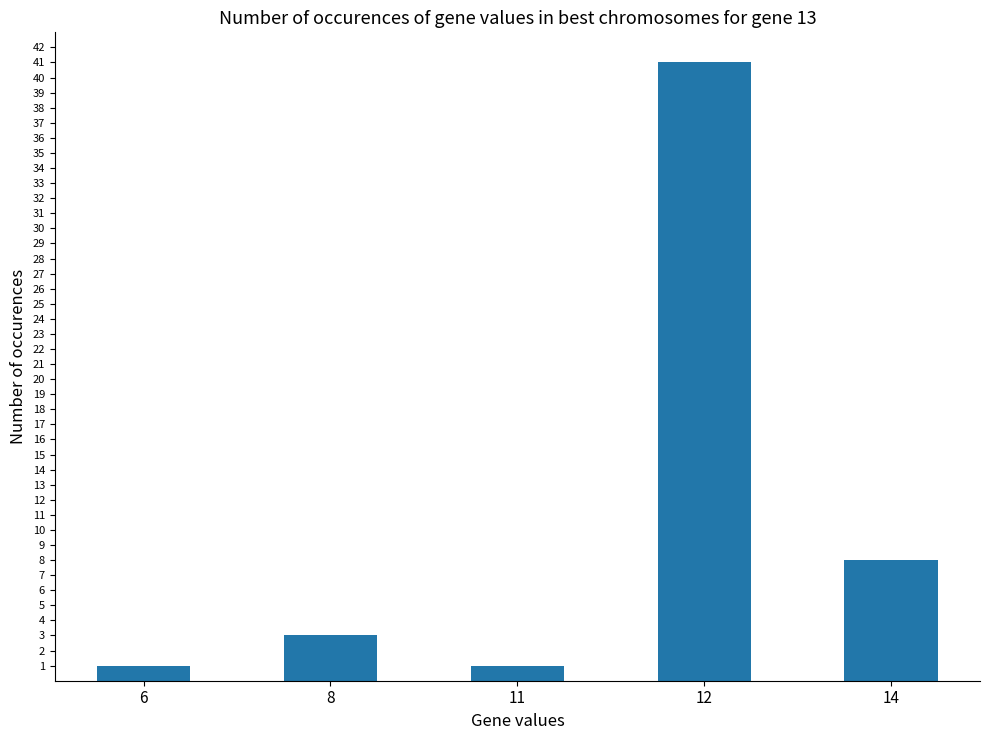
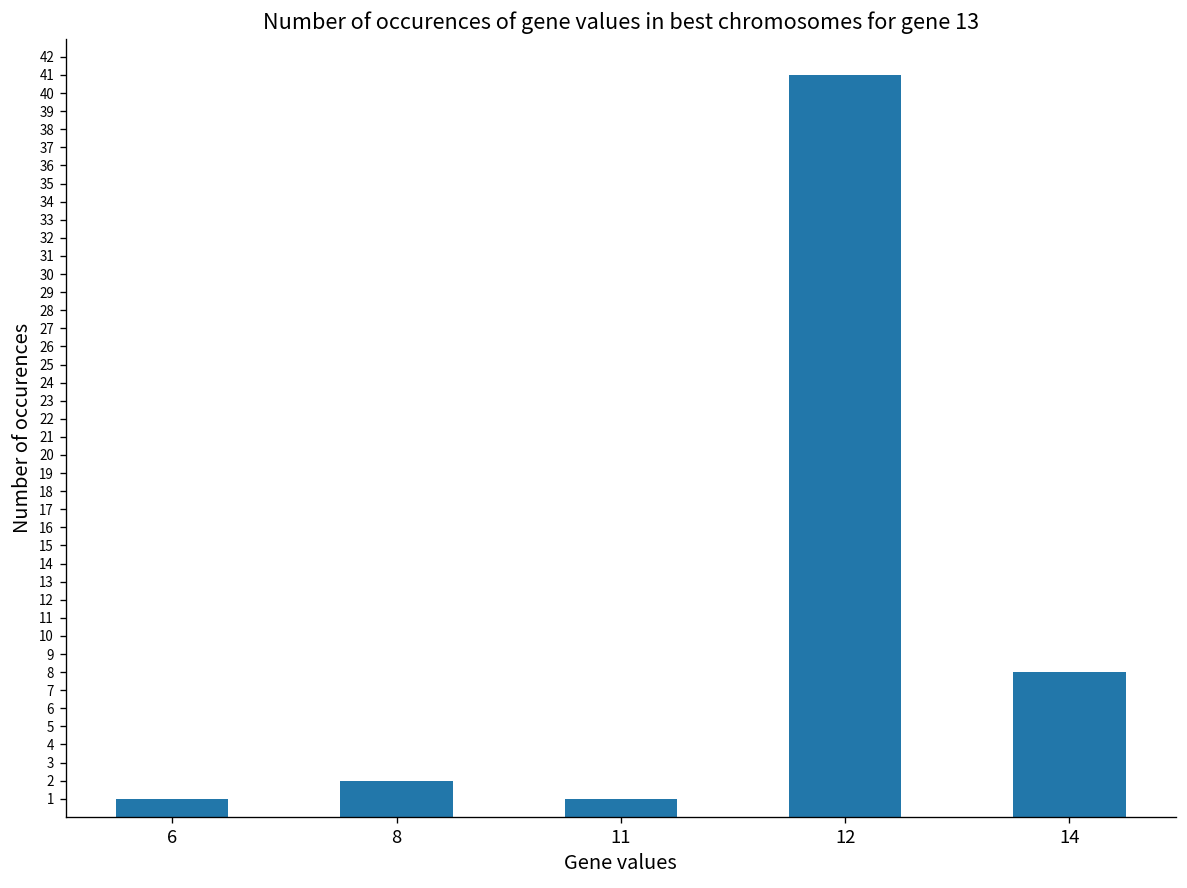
8: 3 -> 2
